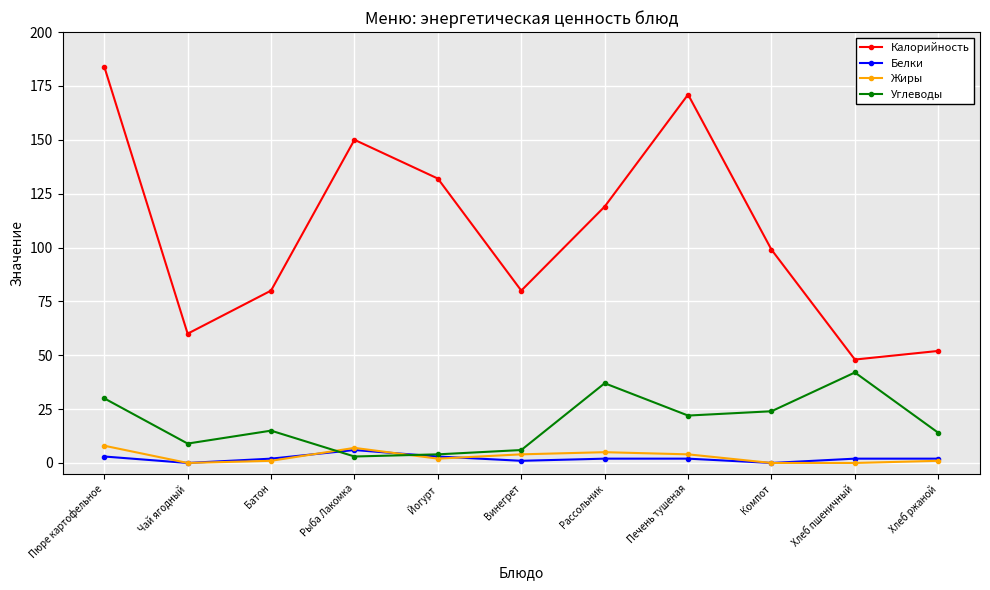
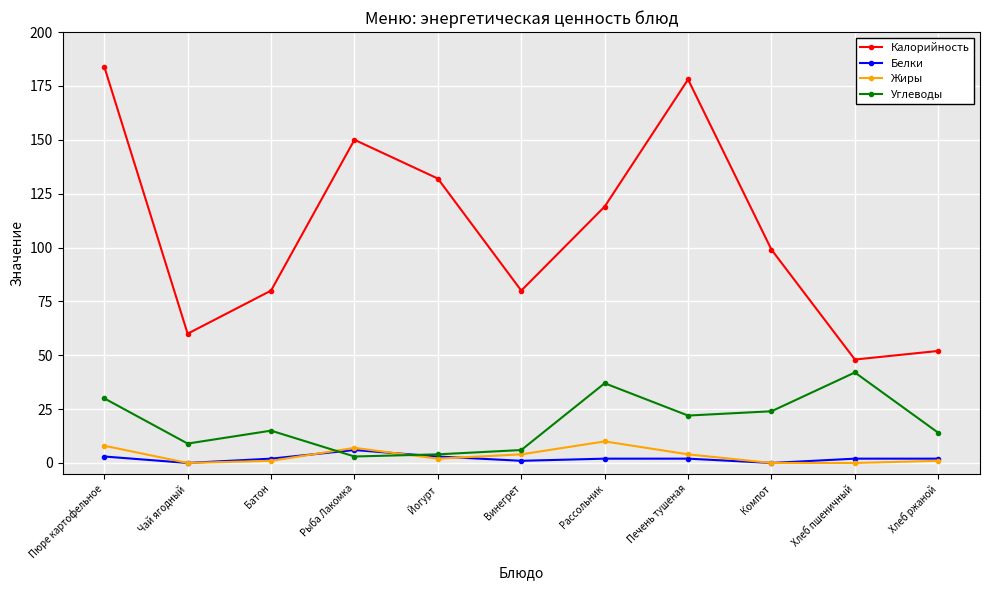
Жиры, Рассольник: 5 -> 10
Калорийность, Печень тушеная: 171 -> 178
